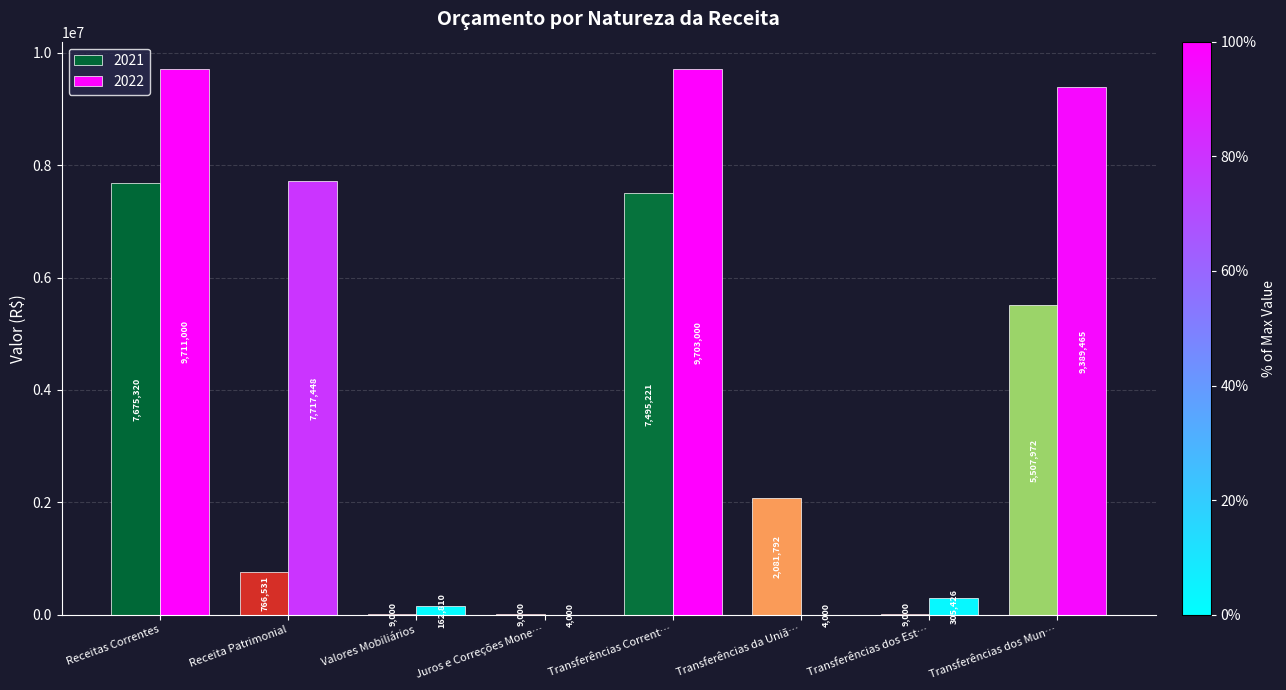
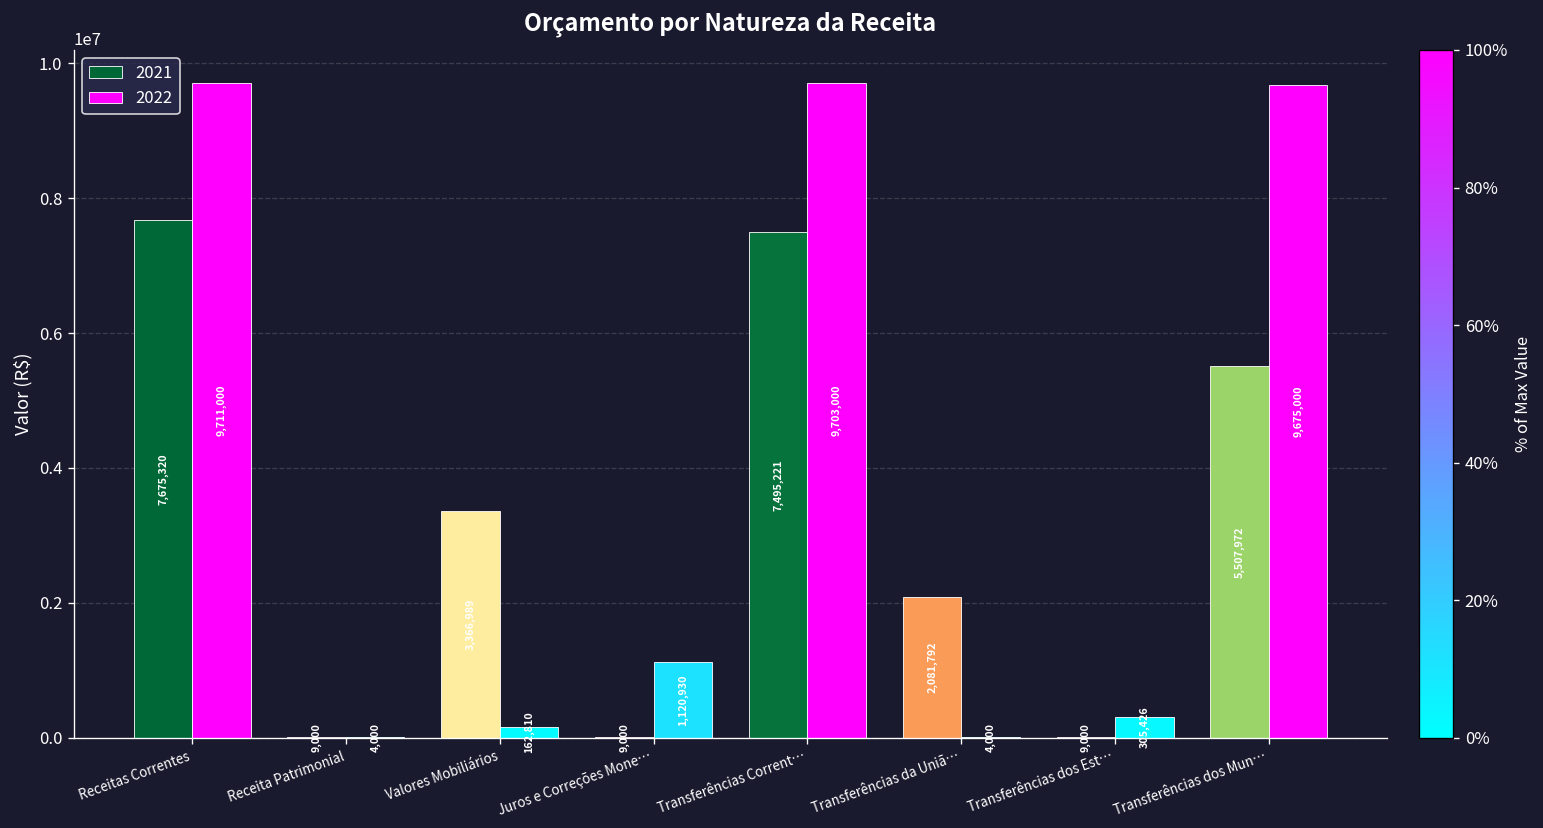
2021, Receita Patrimonial: 766,531 -> 9,000
2022, Receita Patrimonial: 7,717,448 -> 4,000
2021, Valores Mobiliários: 9,000 -> 3,366,989
2022, Juros e Correções Mone…: 4,000 -> 1,120,930
2022, Transferências dos Mun…: 9,389,465 -> 9,675,000
